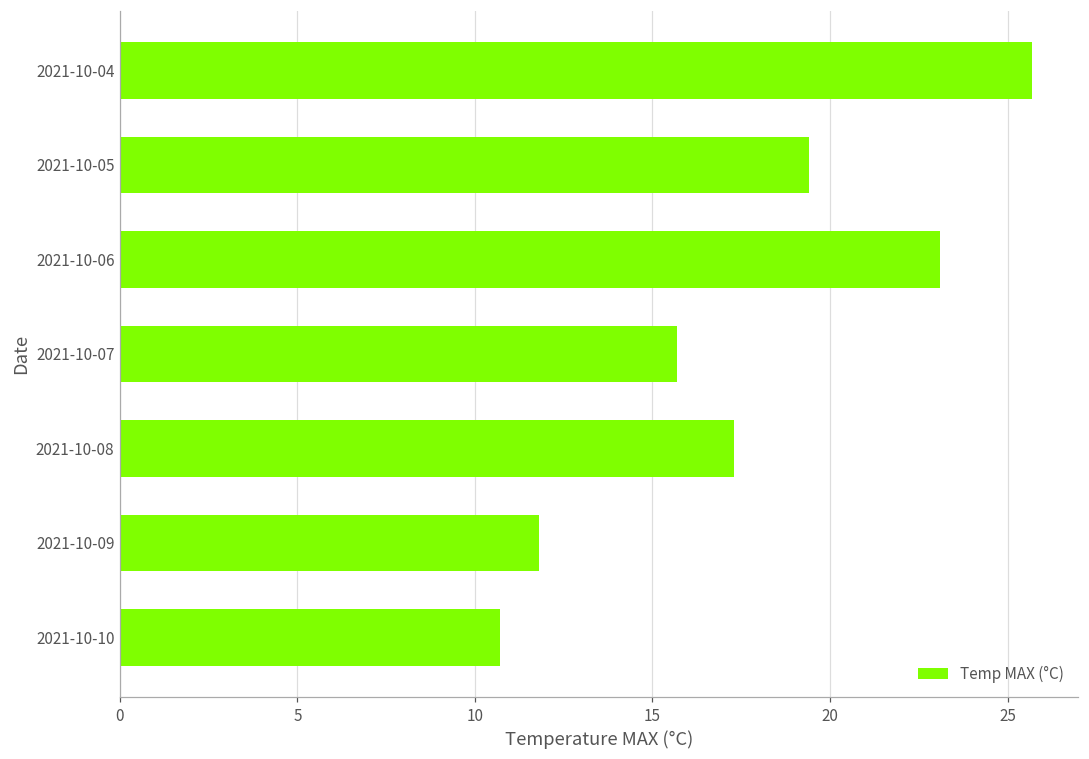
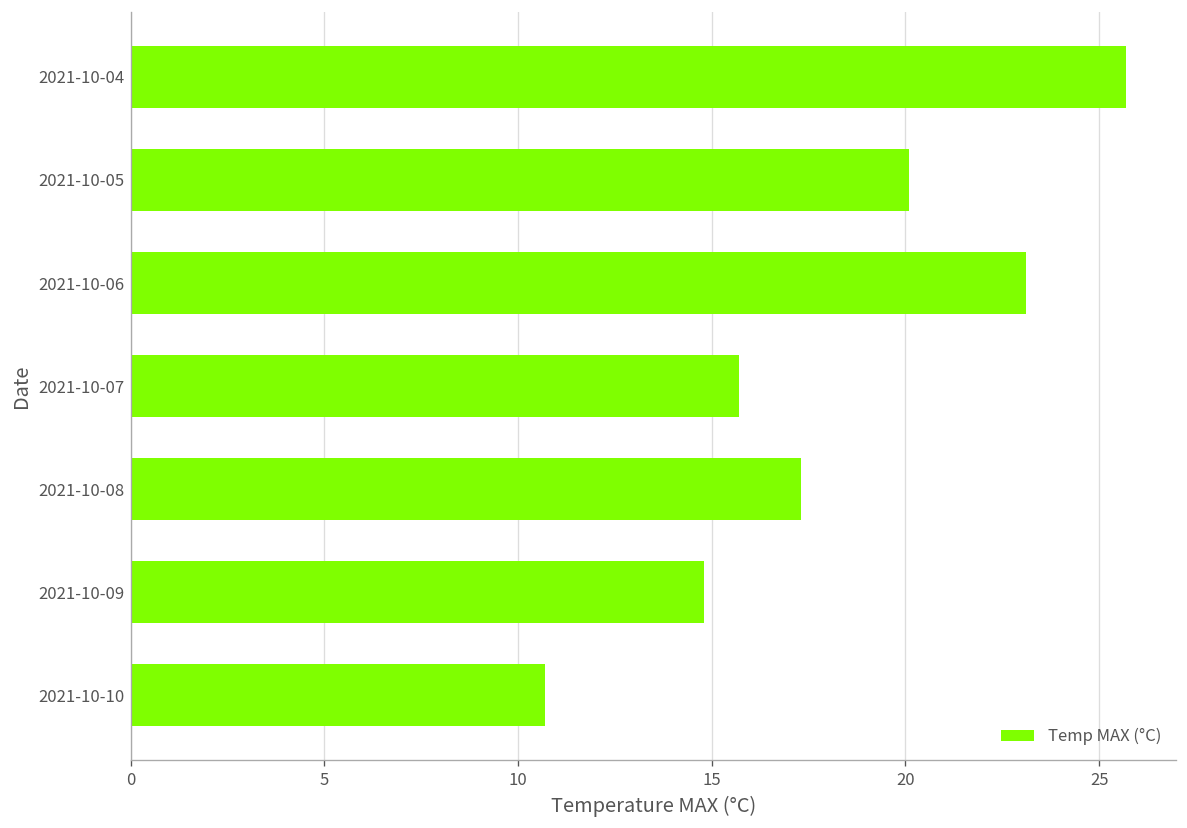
2021-10-05: 19.4 -> 20.1
2021-10-09: 11.8 -> 14.8
